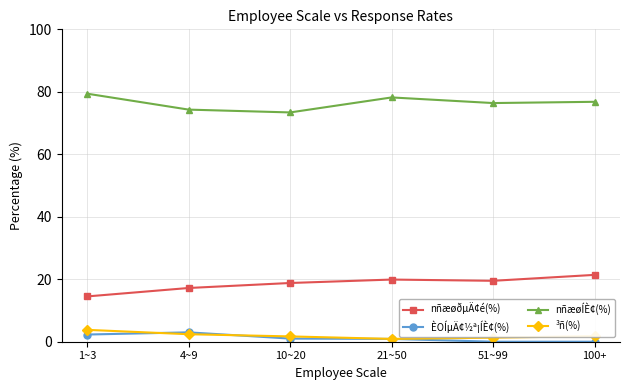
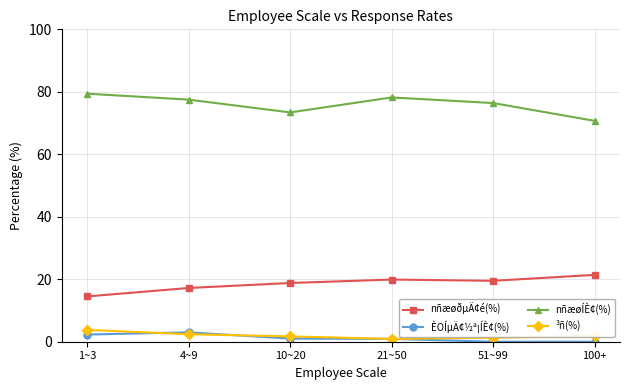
nñæøÍÈ¢(%), 4~9: 74 -> 78
nñæøÍÈ¢(%), 100+: 77 -> 71
